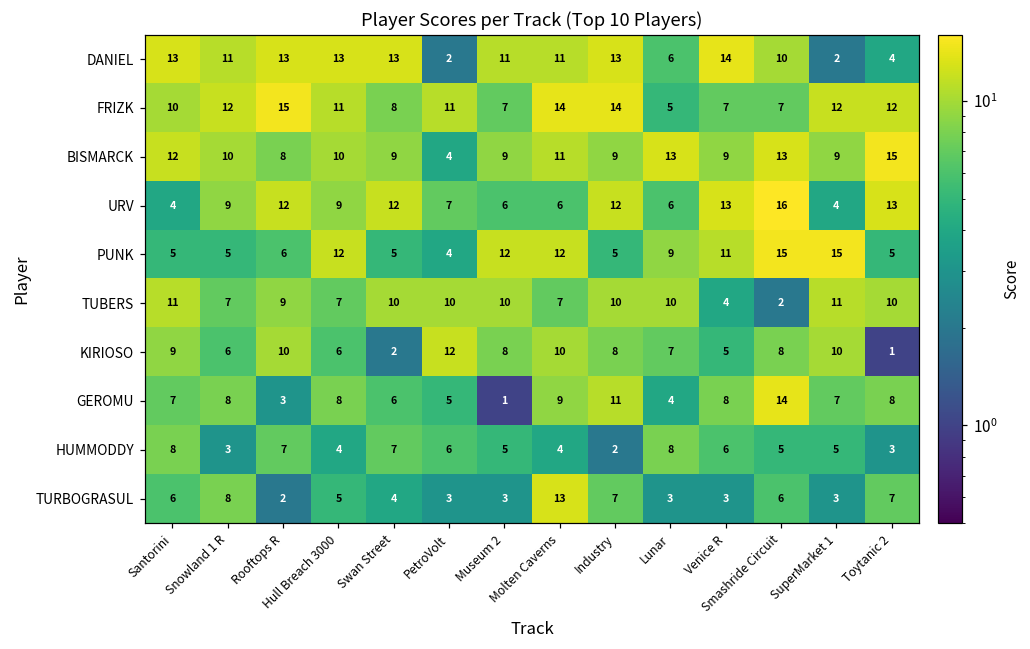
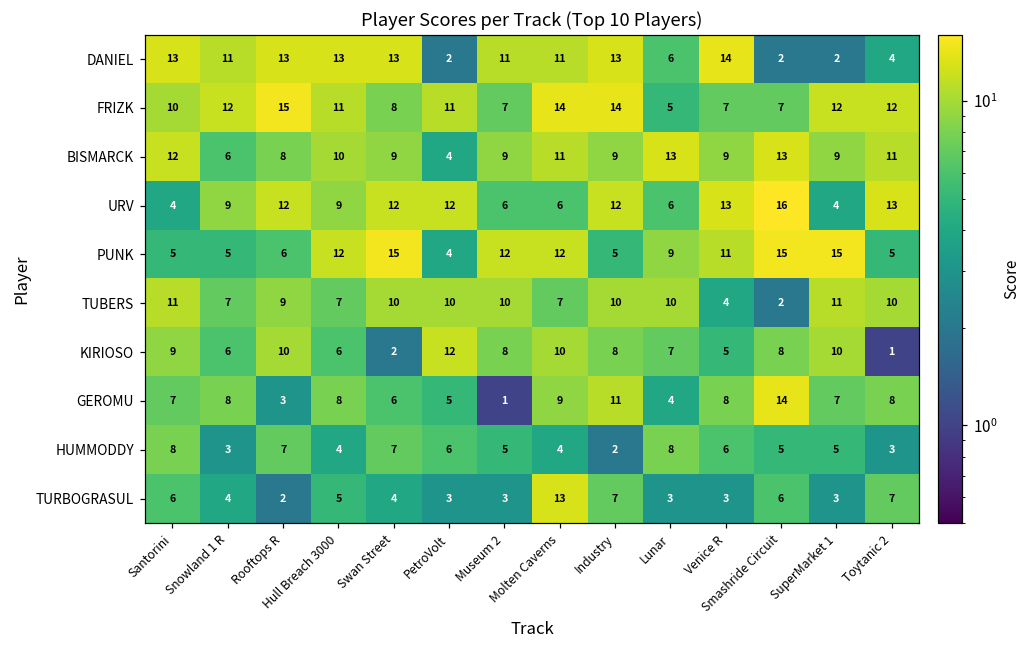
DANIEL, Smashride Circuit: 10 -> 2
BISMARCK, Snowland 1 R: 10 -> 6
BISMARCK, Toytanic 2: 15 -> 11
URV, PetroVolt: 7 -> 12
PUNK, Swan Street: 5 -> 15
TURBOGRASUL, Snowland 1 R: 8 -> 4
